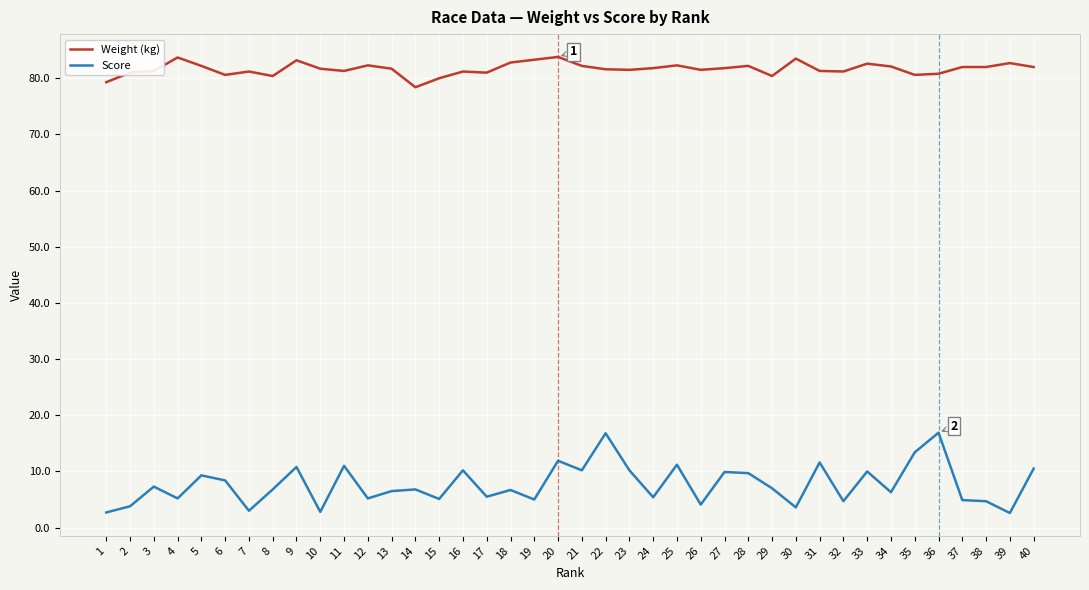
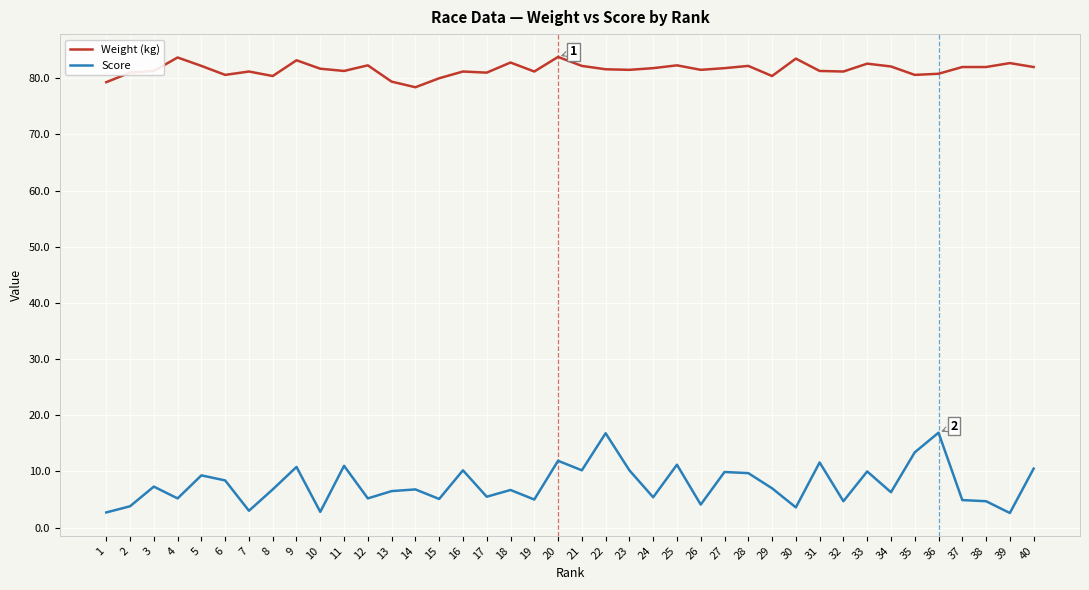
Weight (kg), 13: 82 -> 79
Weight (kg), 19: 83 -> 81
